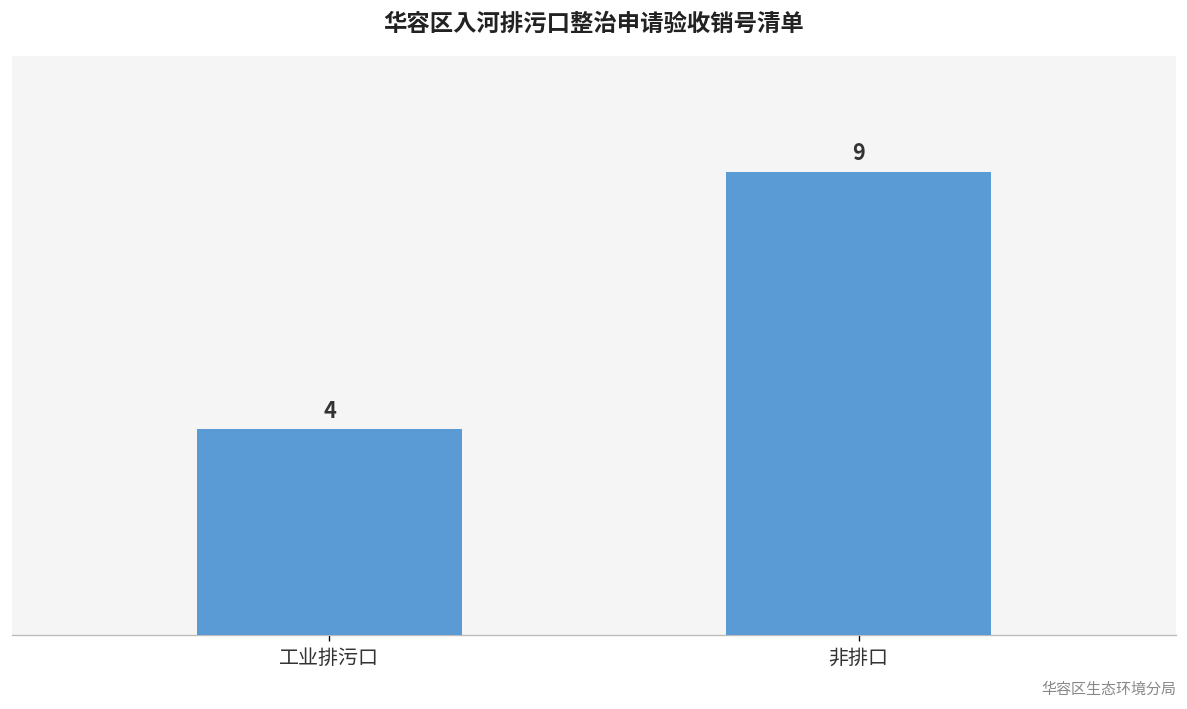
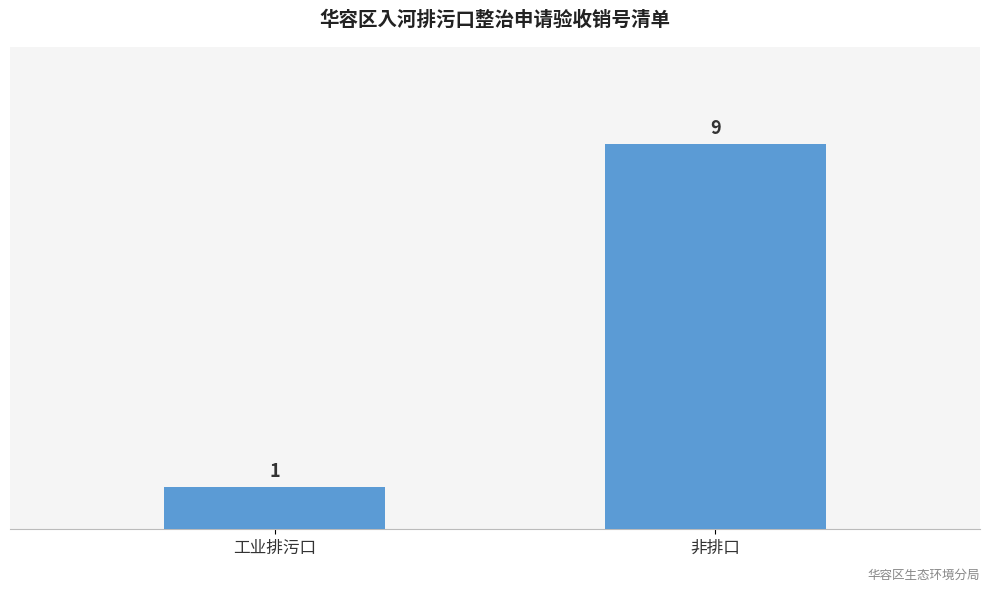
工业排污口: 4 -> 1
